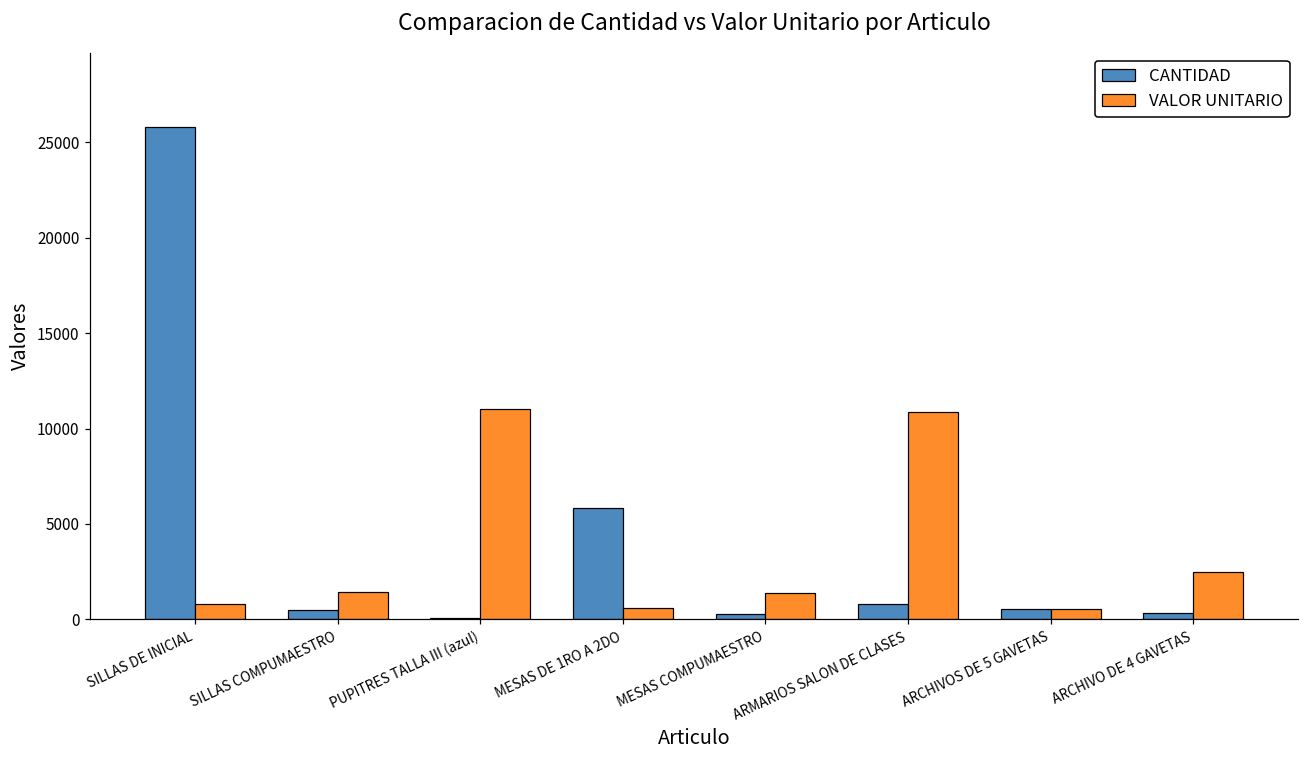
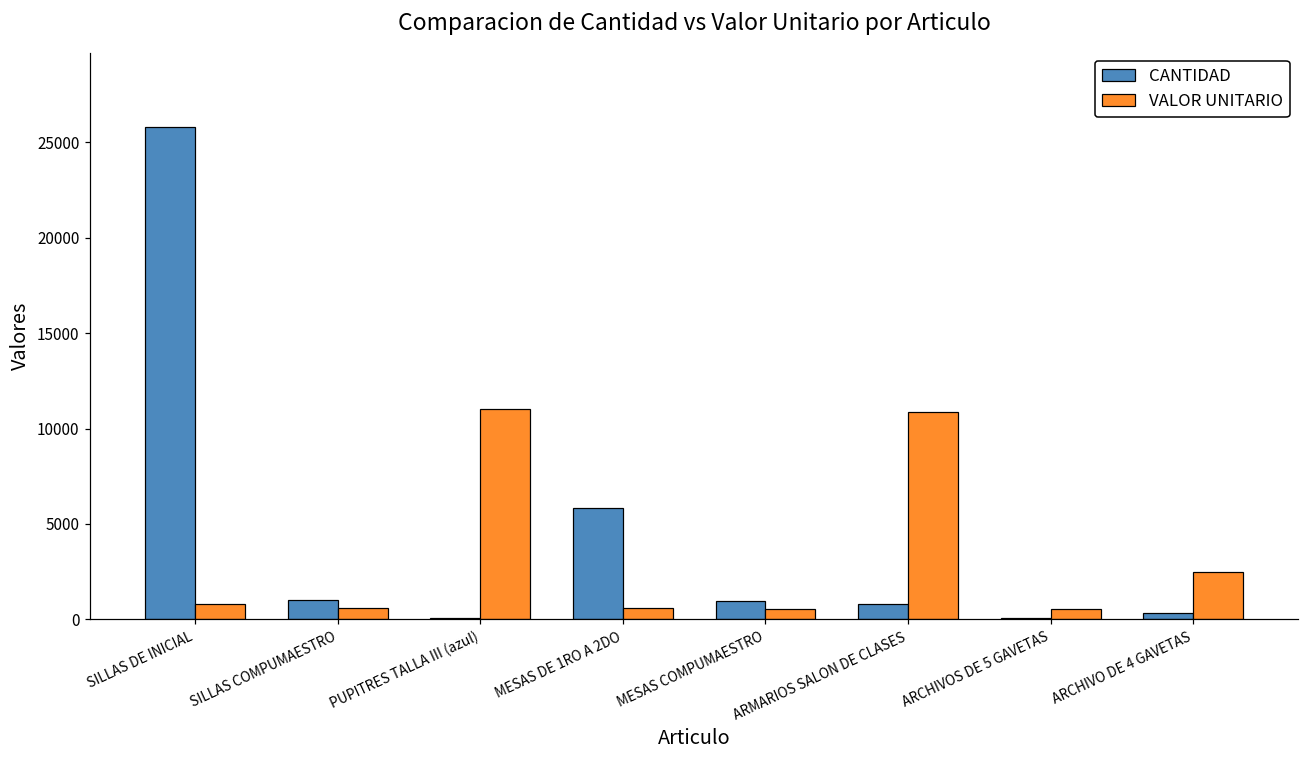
CANTIDAD, SILLAS COMPUMAESTRO: 500 -> 1000
VALOR UNITARIO, SILLAS COMPUMAESTRO: 1400 -> 600
CANTIDAD, MESAS COMPUMAESTRO: 300 -> 900
VALOR UNITARIO, MESAS COMPUMAESTRO: 1400 -> 600
CANTIDAD, ARCHIVOS DE 5 GAVETAS: 500 -> 100
